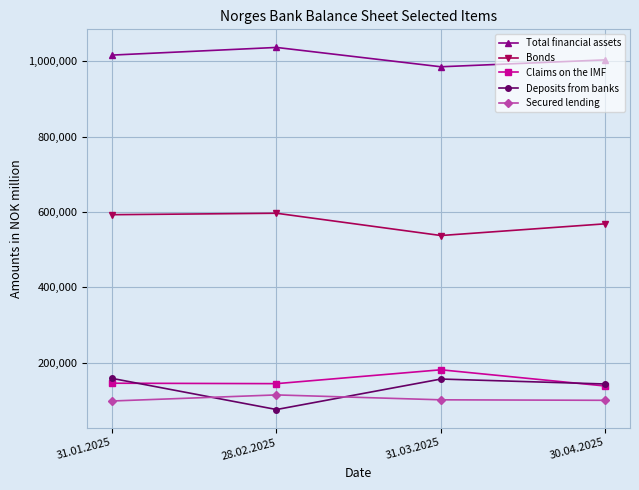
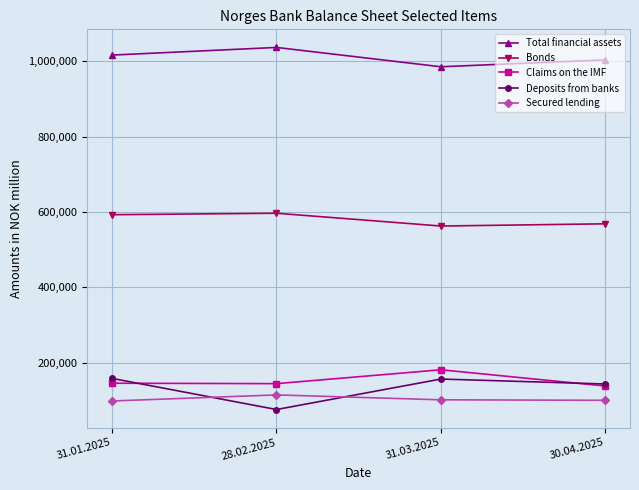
Bonds, 31.03.2025: 540,000 -> 560,000
